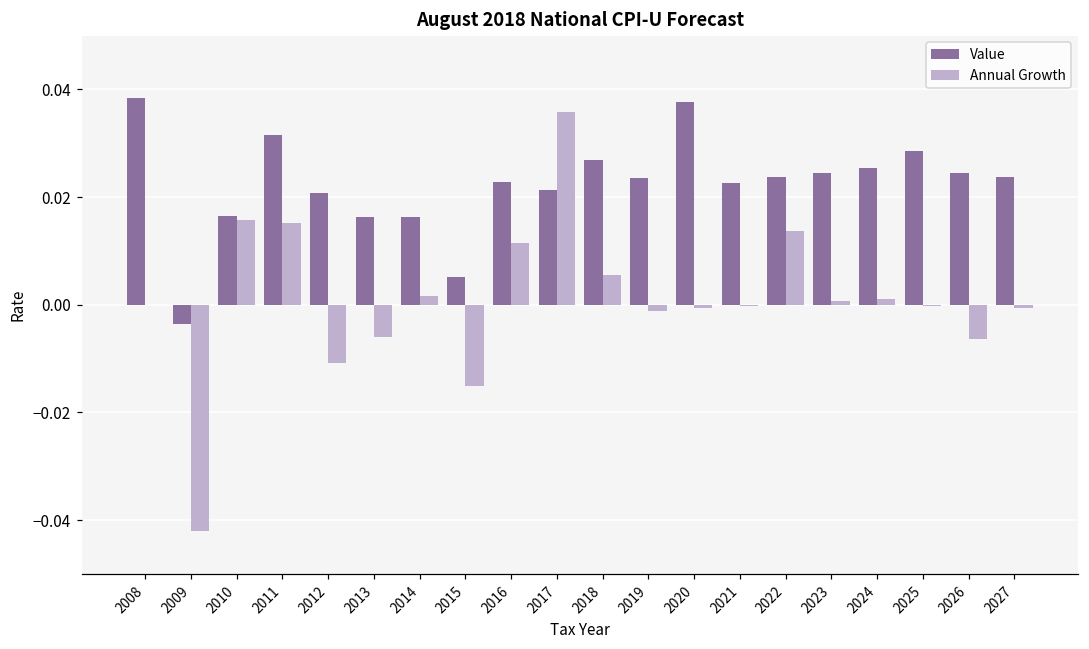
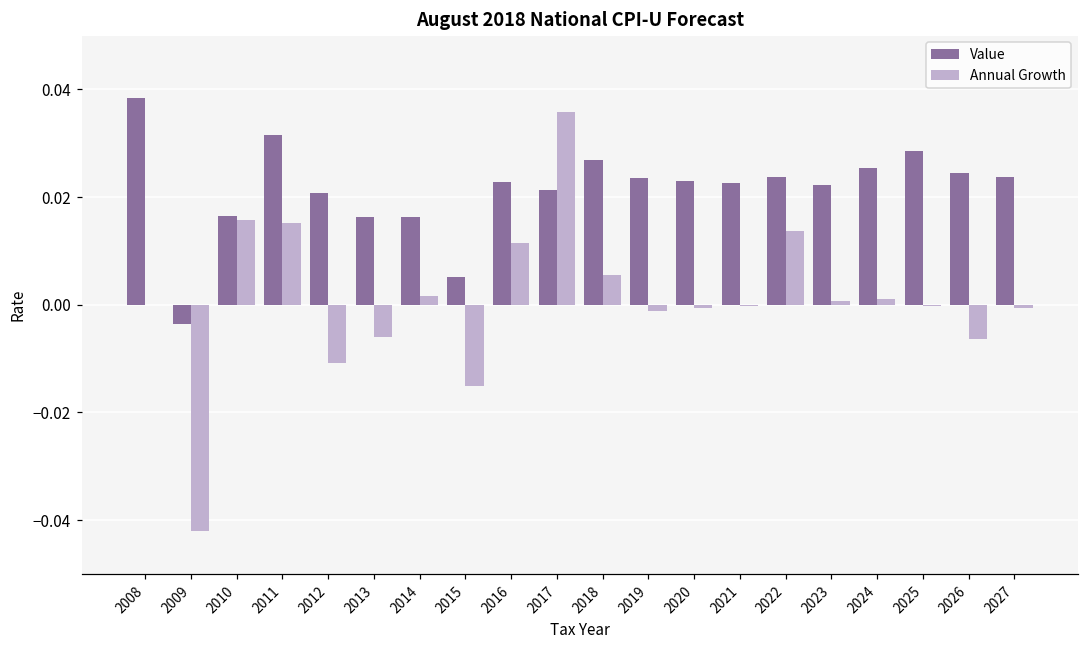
Value, 2020: 0.038 -> 0.023
Value, 2023: 0.024 -> 0.022
